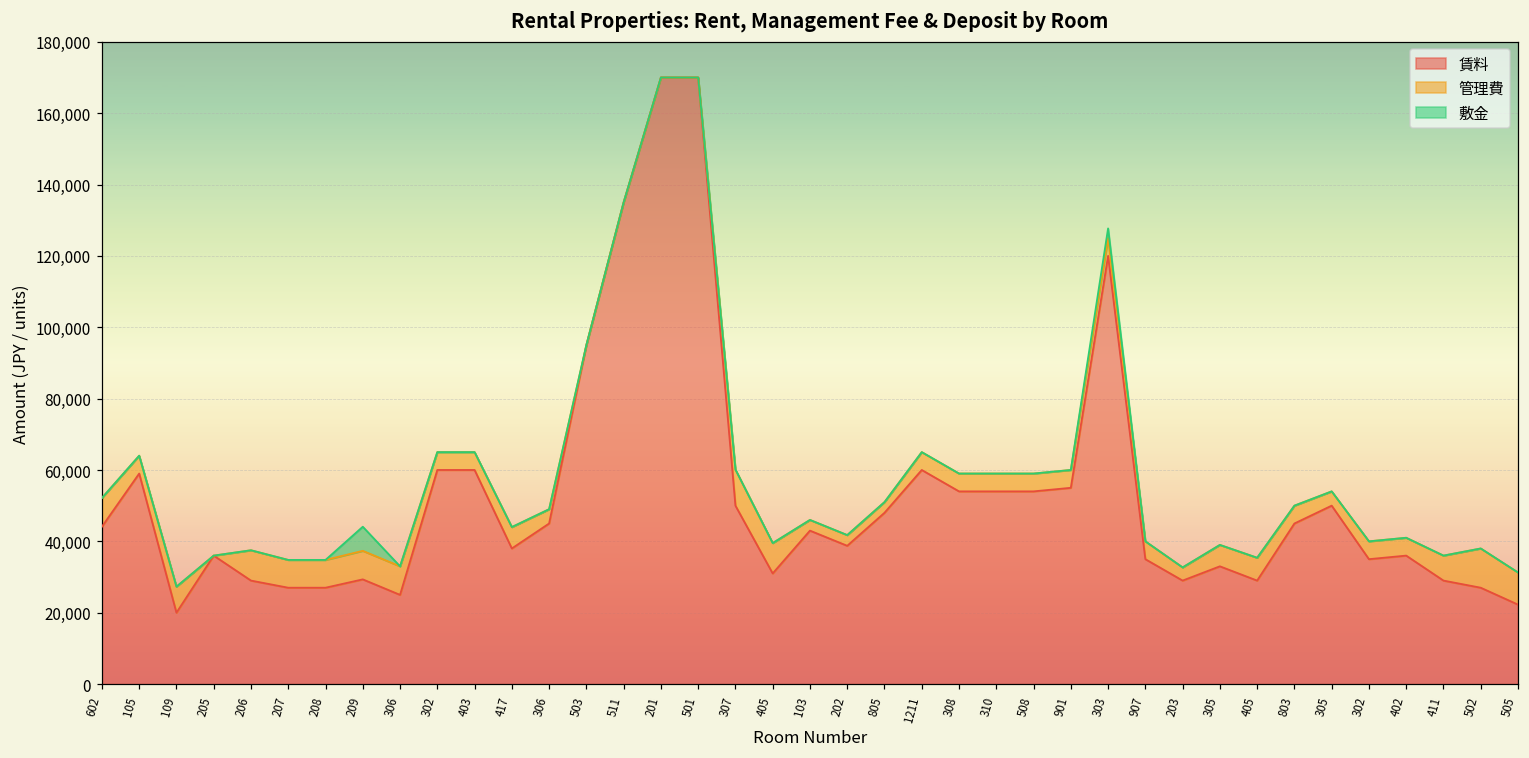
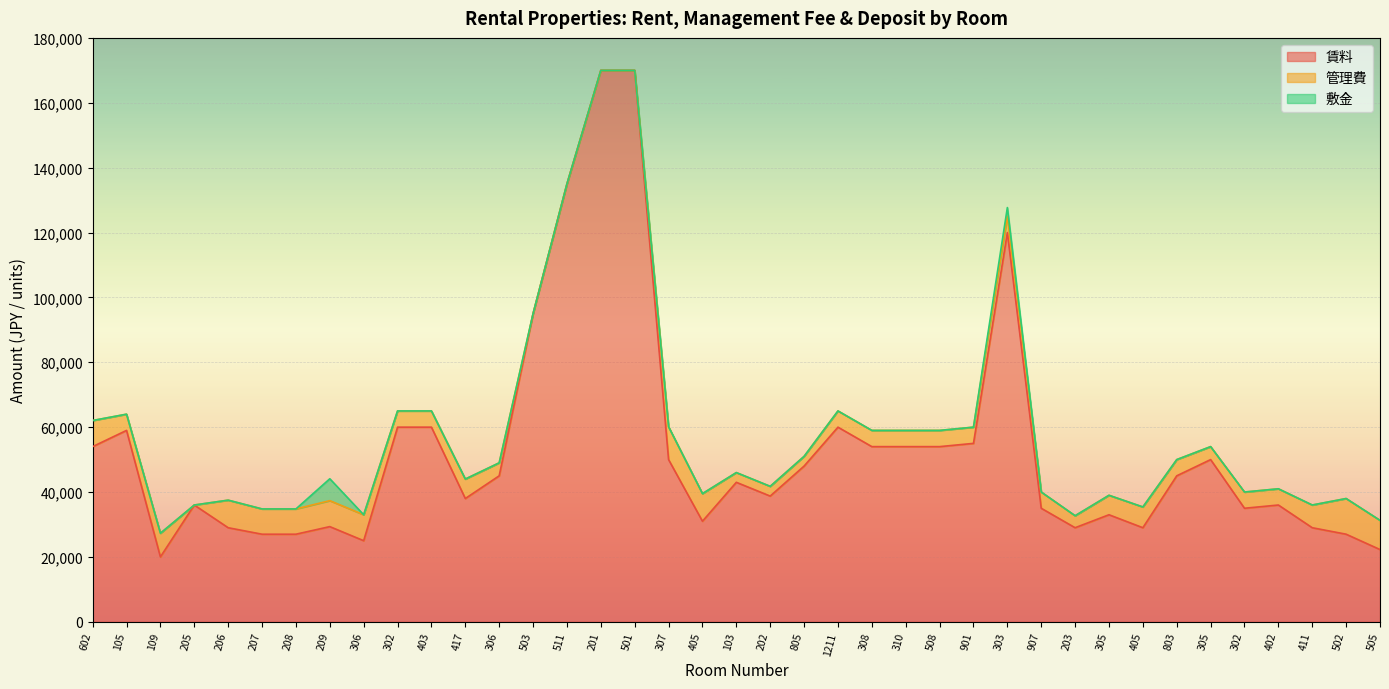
賃料, 602: 44,000 -> 54,000
